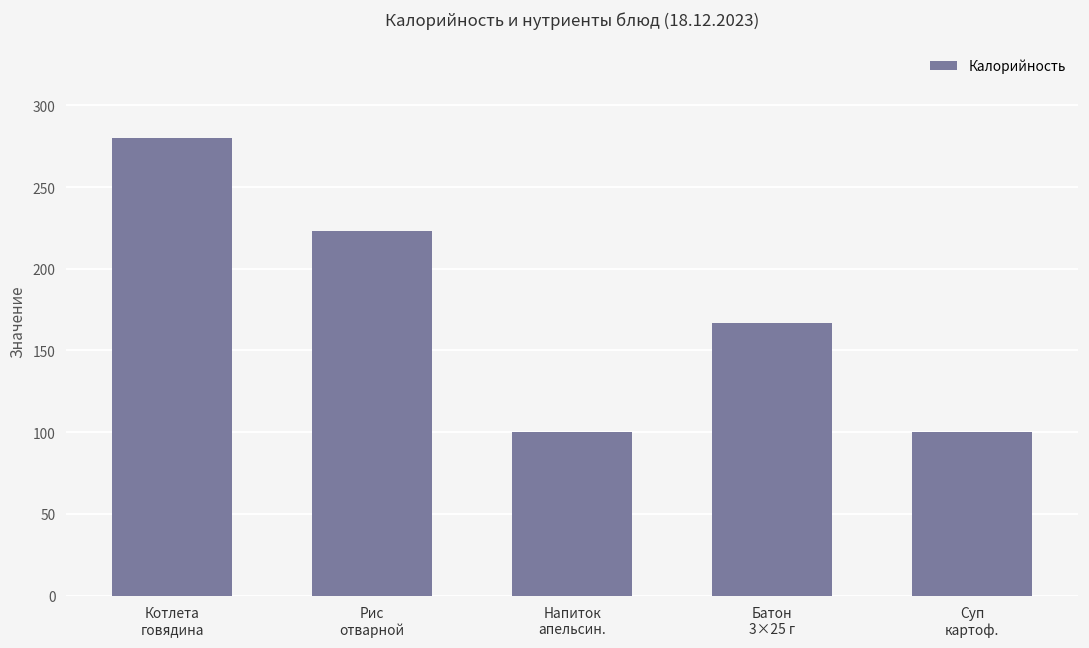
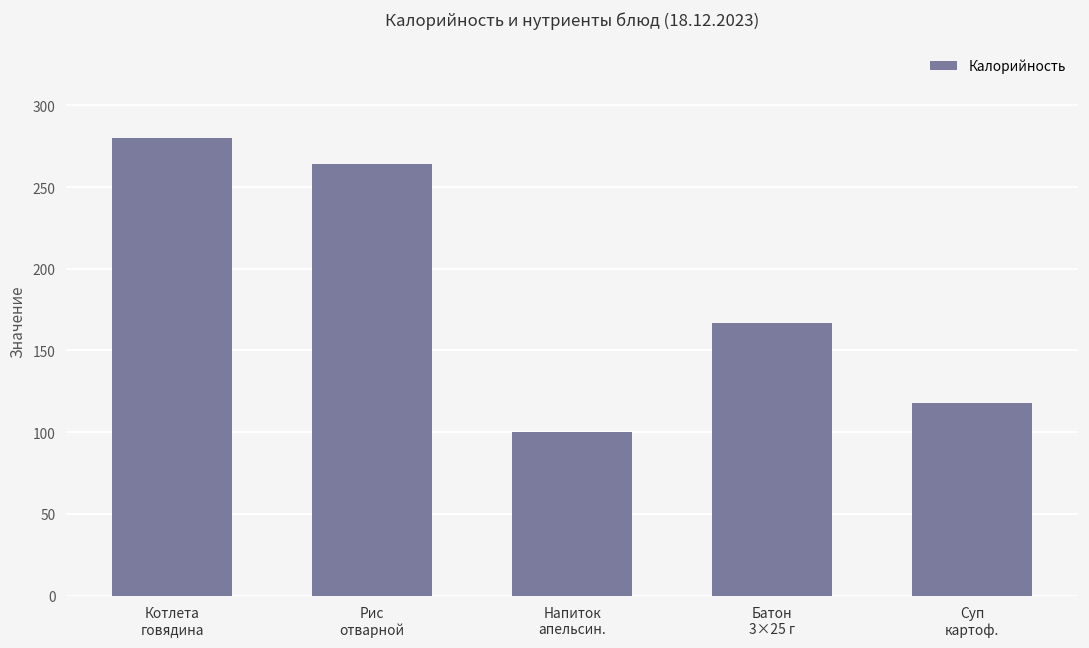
Рис отварной: 223 -> 264
Суп картоф.: 100 -> 118
